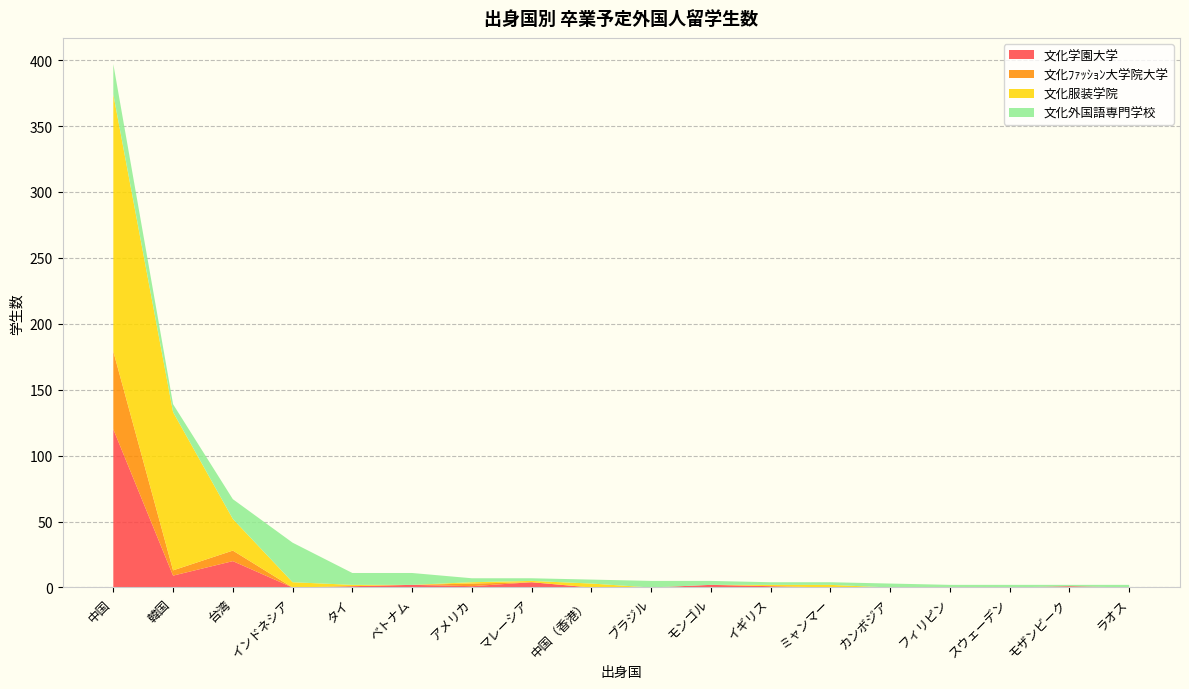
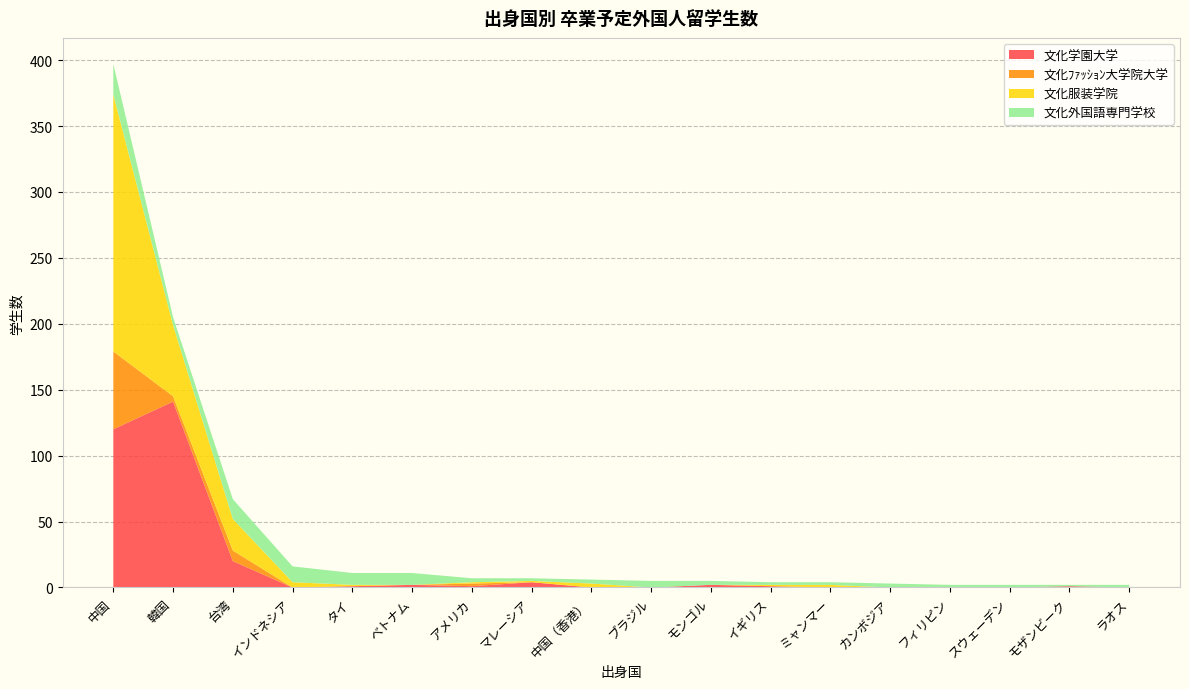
文化学園大学, 韓国: 9 -> 141
文化服装学院, 韓国: 120 -> 54
文化外国語専門学校, インドネシア: 30 -> 12
